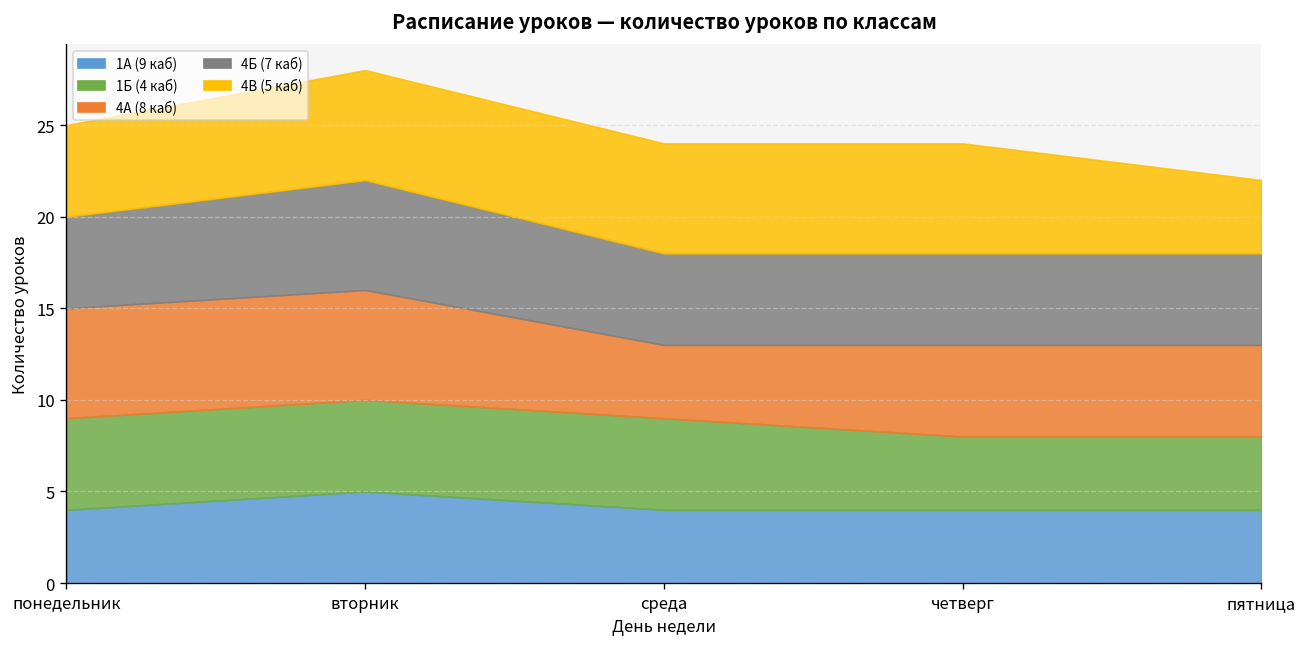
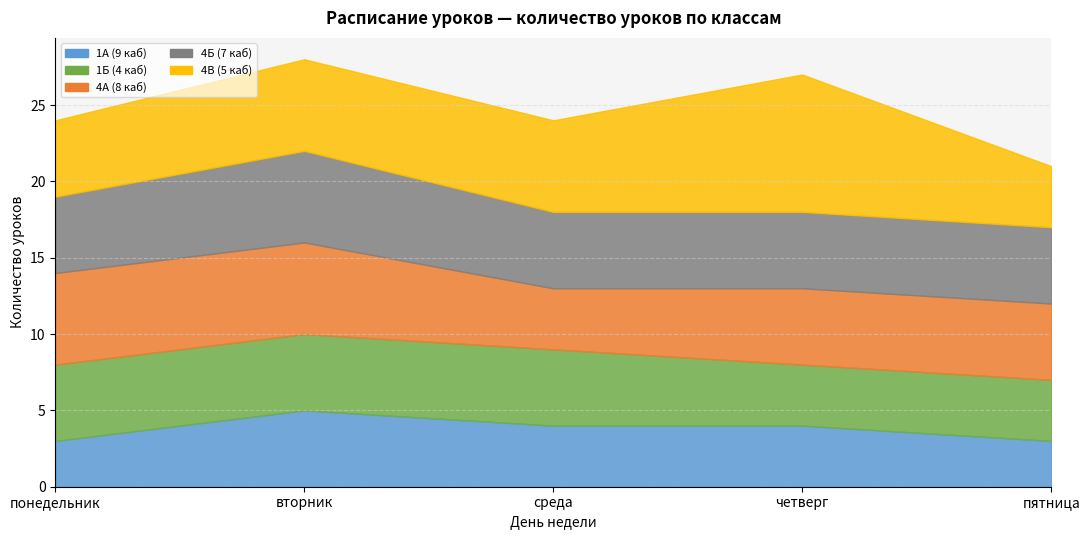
1А (9 каб), понедельник: 4 -> 3
4В (5 каб), четверг: 6 -> 9
1А (9 каб), пятница: 4 -> 3
